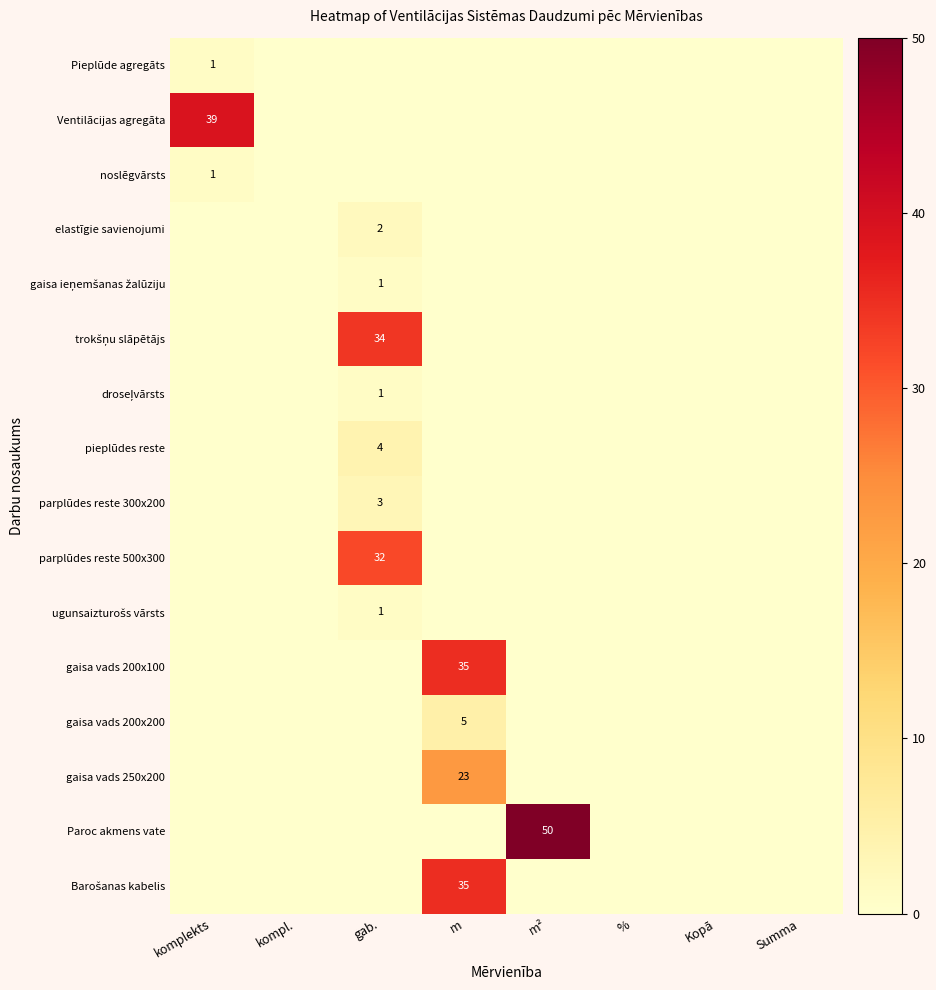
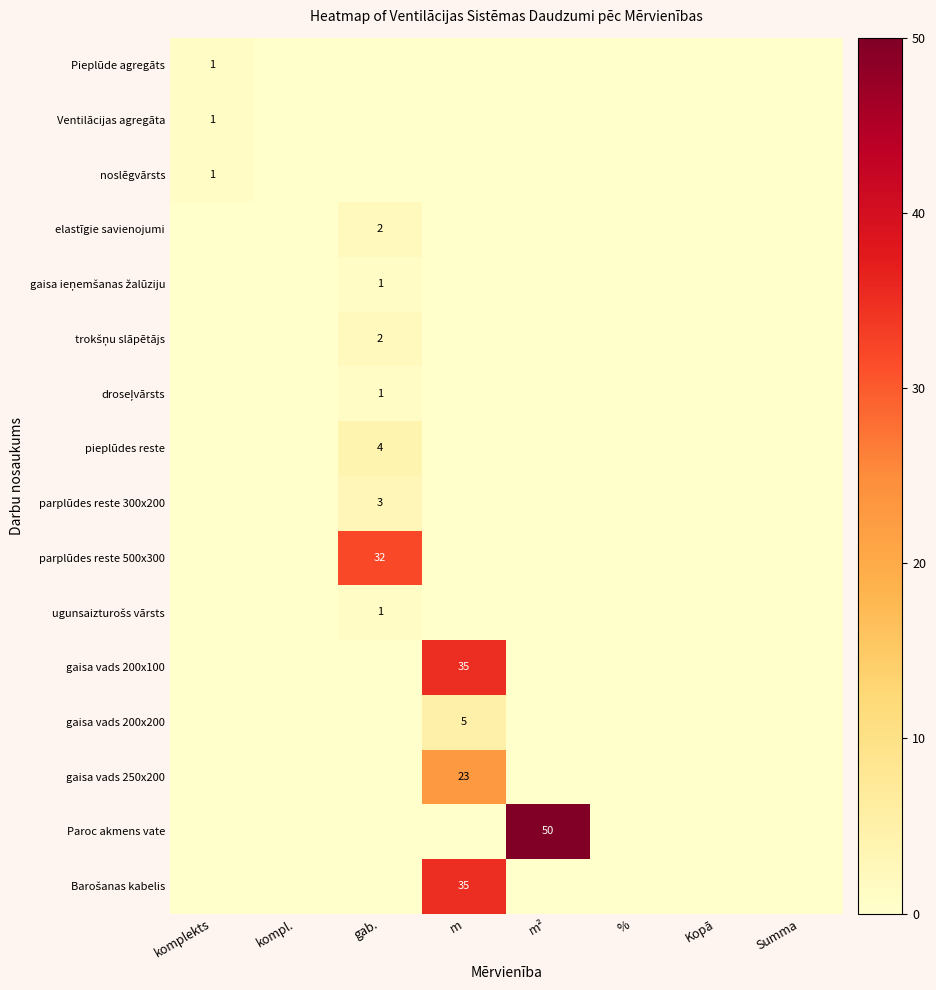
Ventilācijas agregāta, komplekts: 39 -> 1
trokšņu slāpētājs, gab.: 34 -> 2
